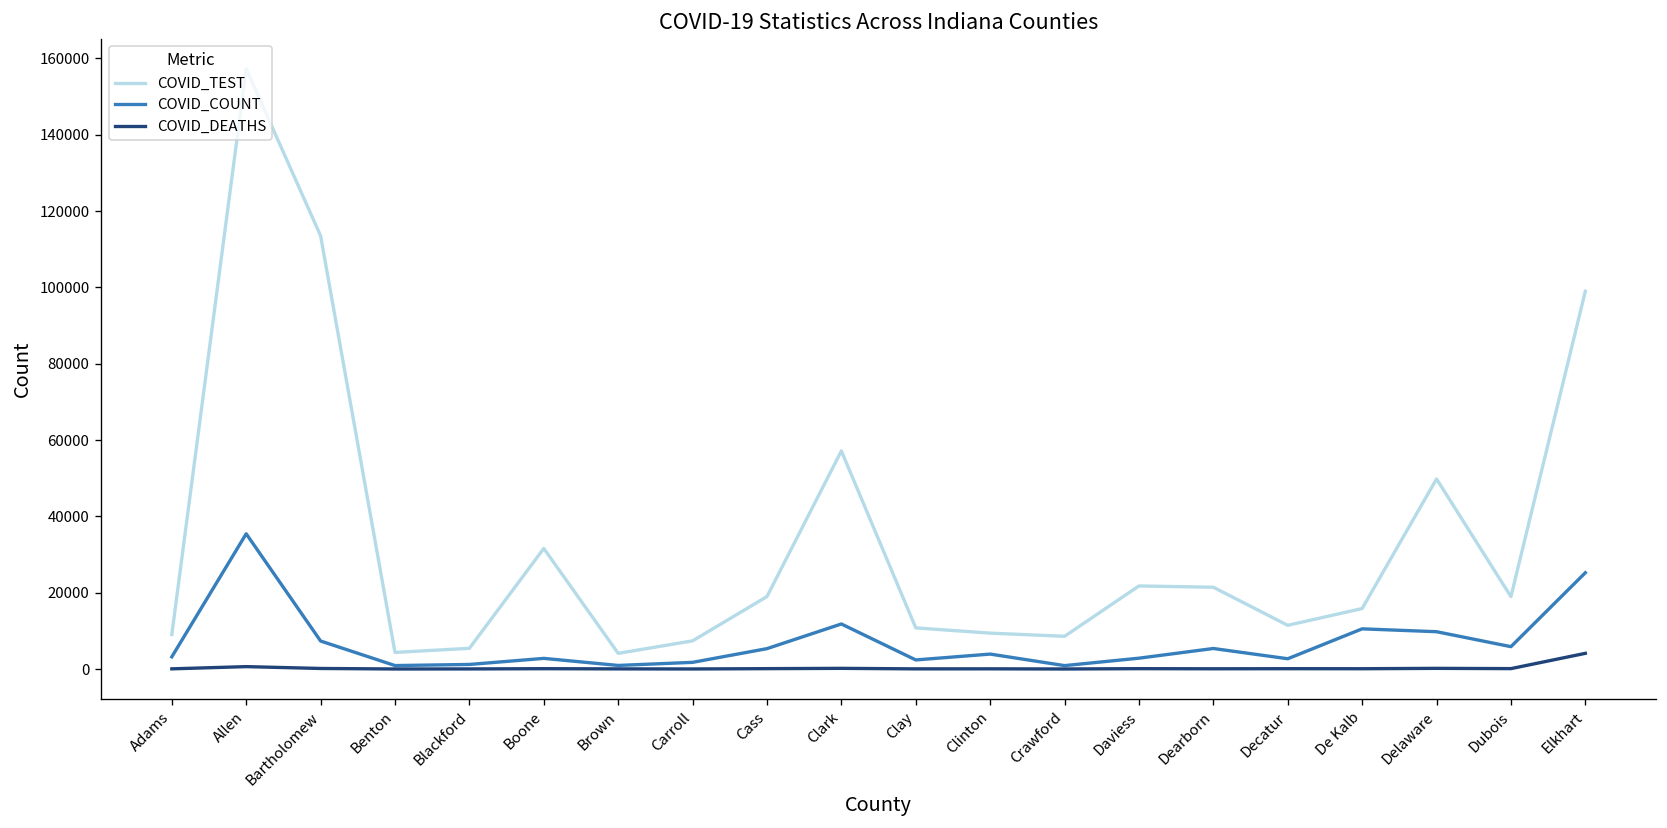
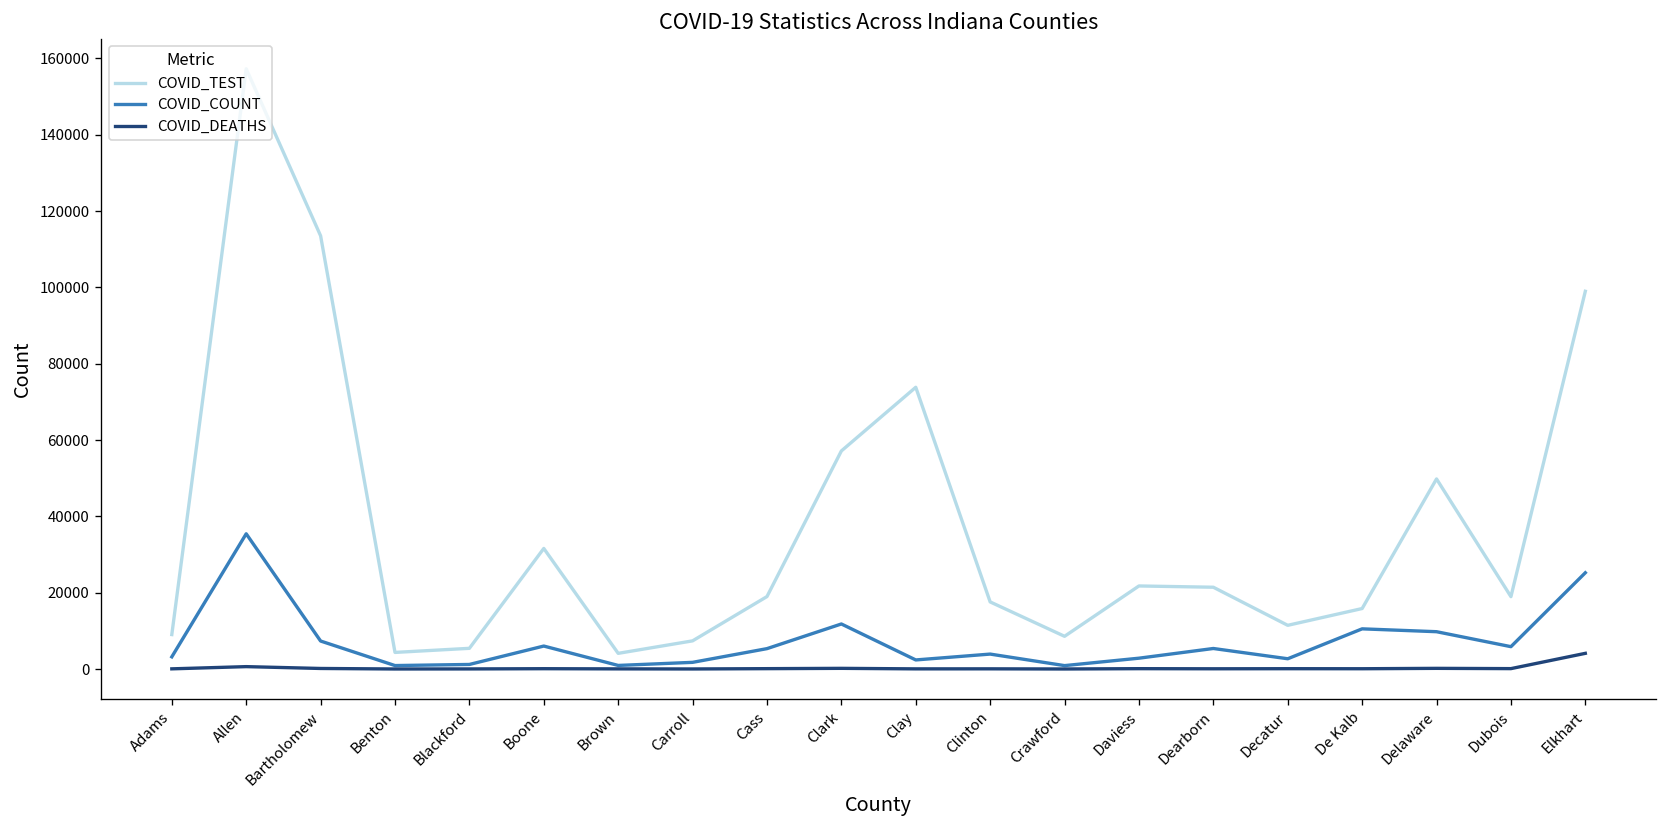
COVID_COUNT, Boone: 3000 -> 6000
COVID_TEST, Clay: 11000 -> 74000
COVID_TEST, Clinton: 9000 -> 18000
